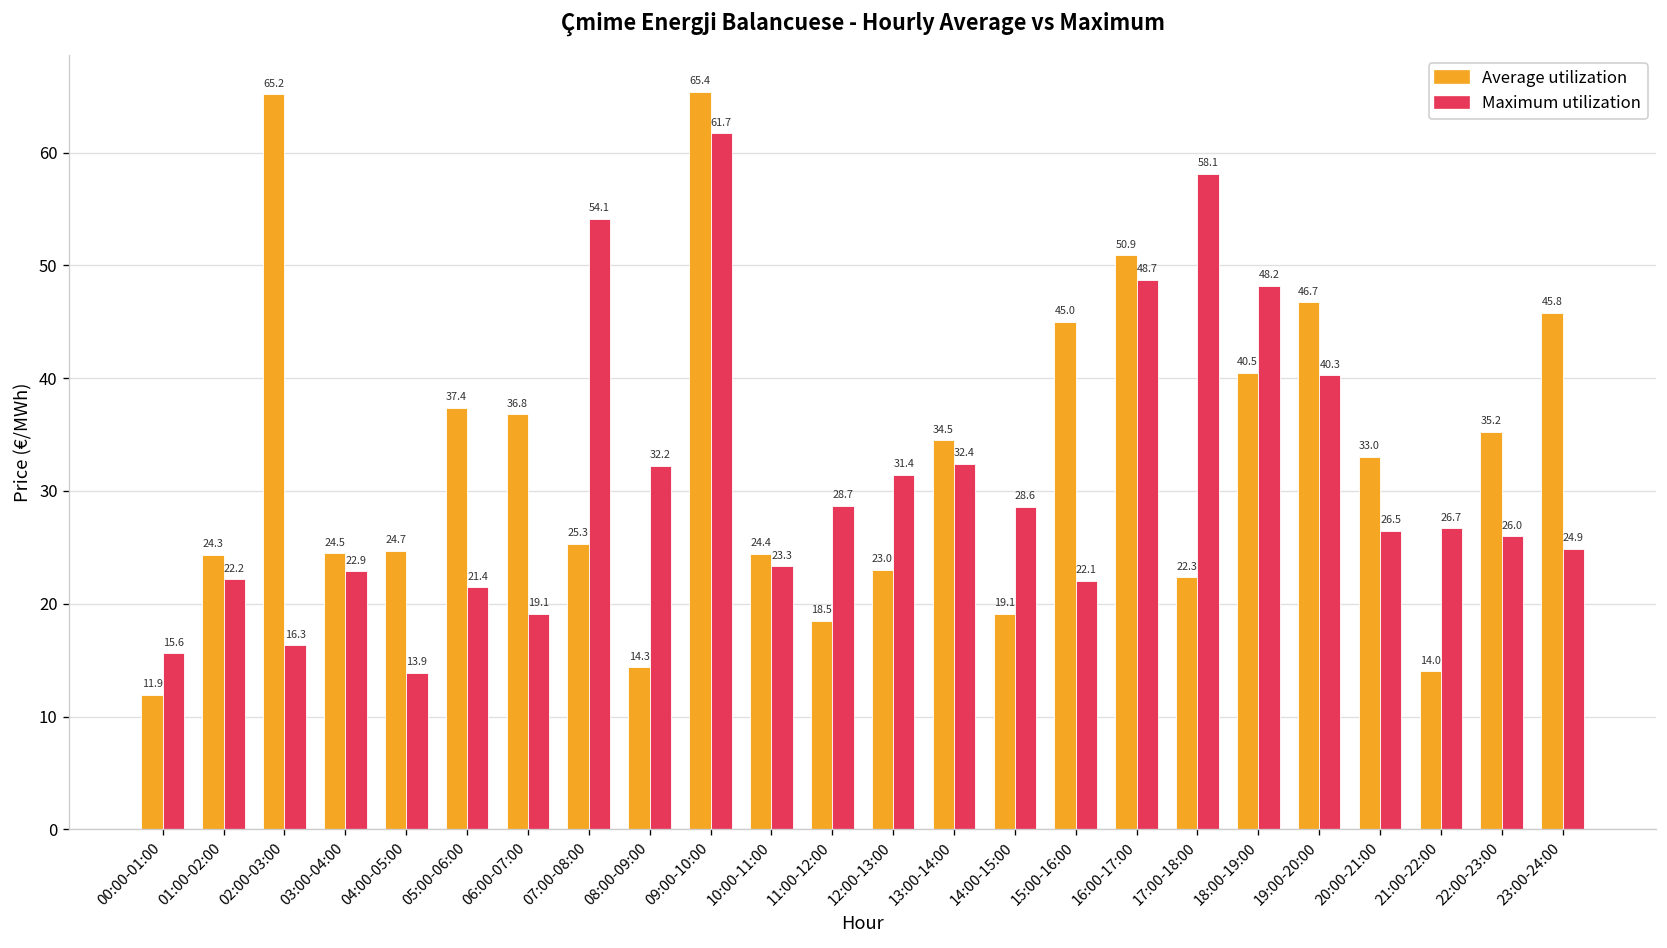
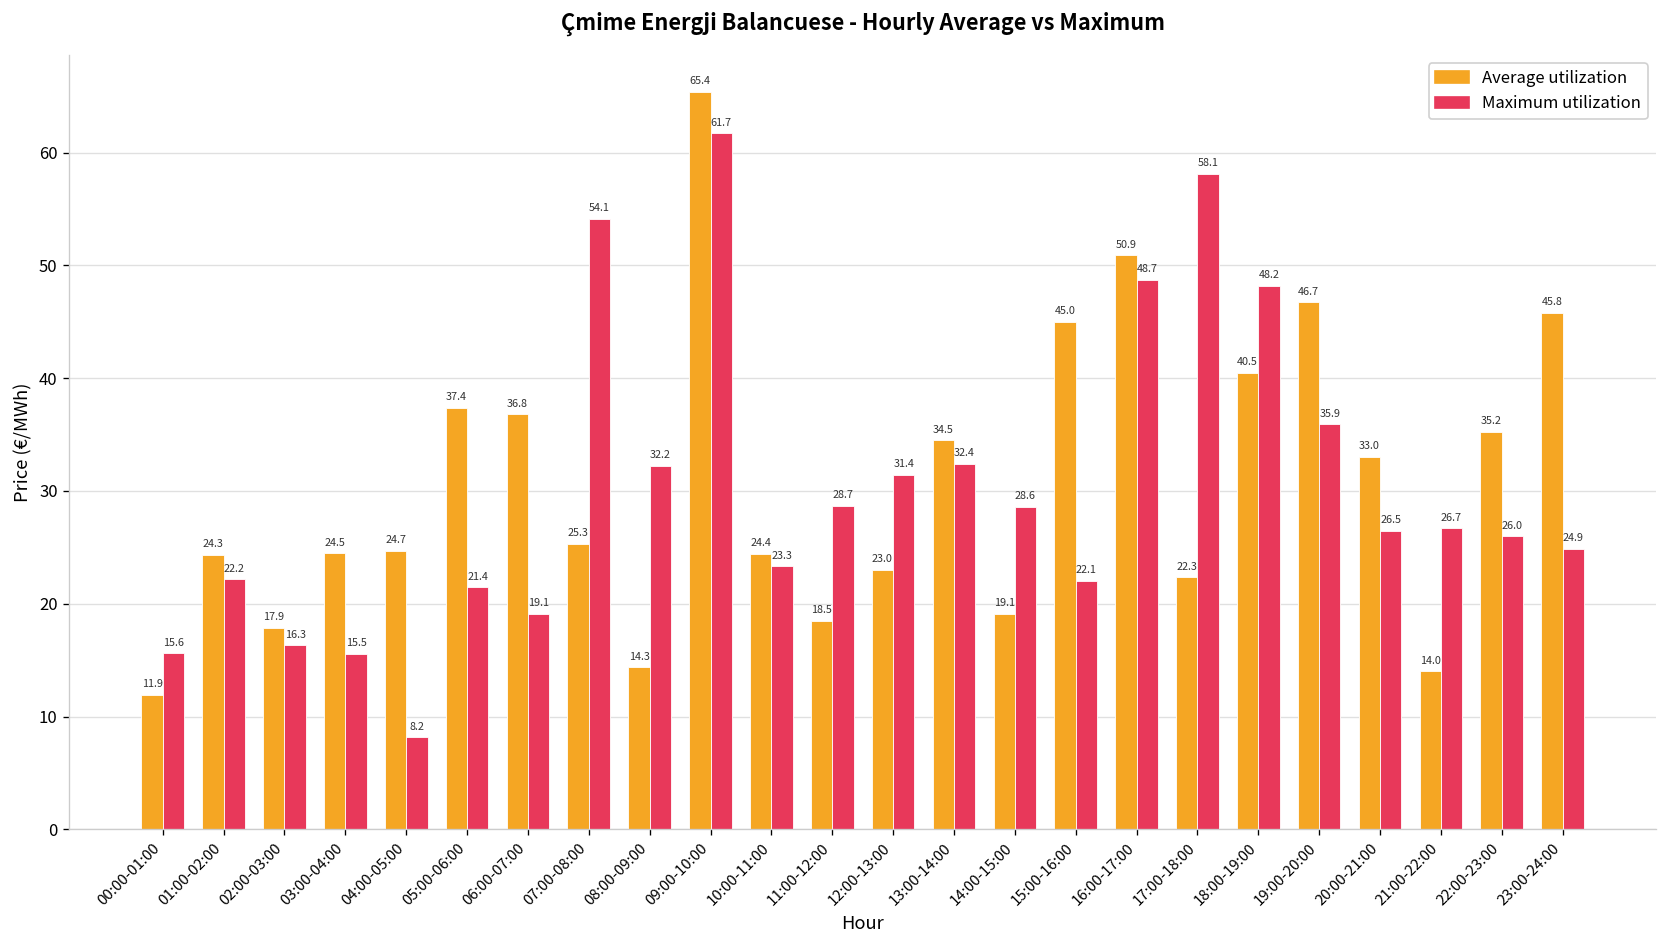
Average utilization, 02:00-03:00: 65.2 -> 17.9
Maximum utilization, 03:00-04:00: 22.9 -> 15.5
Maximum utilization, 04:00-05:00: 13.9 -> 8.2
Maximum utilization, 19:00-20:00: 40.3 -> 35.9
